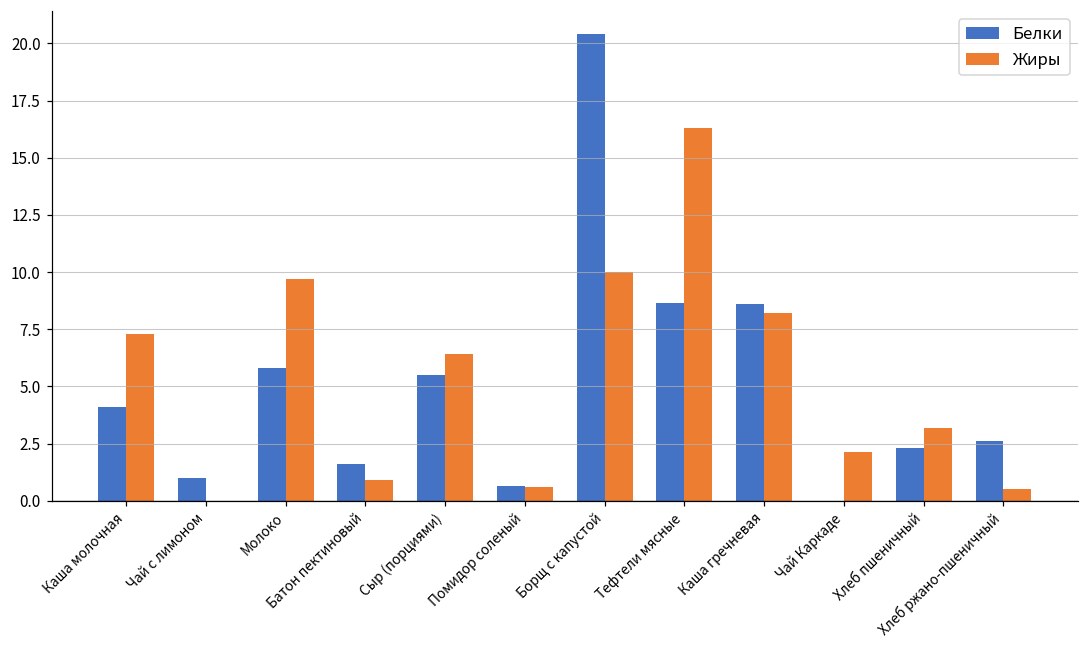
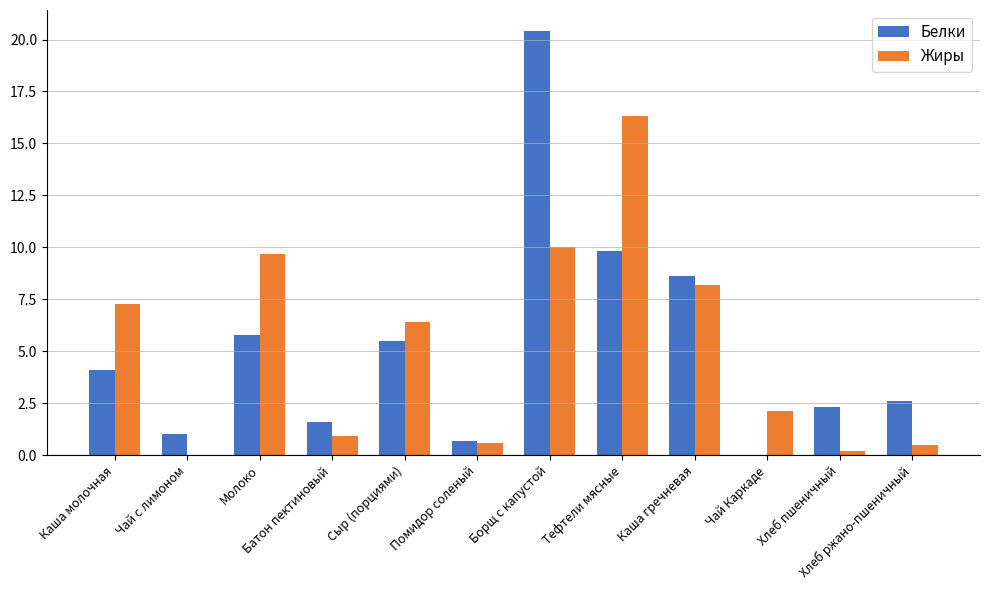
Белки, Тефтели мясные: 8.7 -> 9.8
Жиры, Хлеб пшеничный: 3.2 -> 0.2
